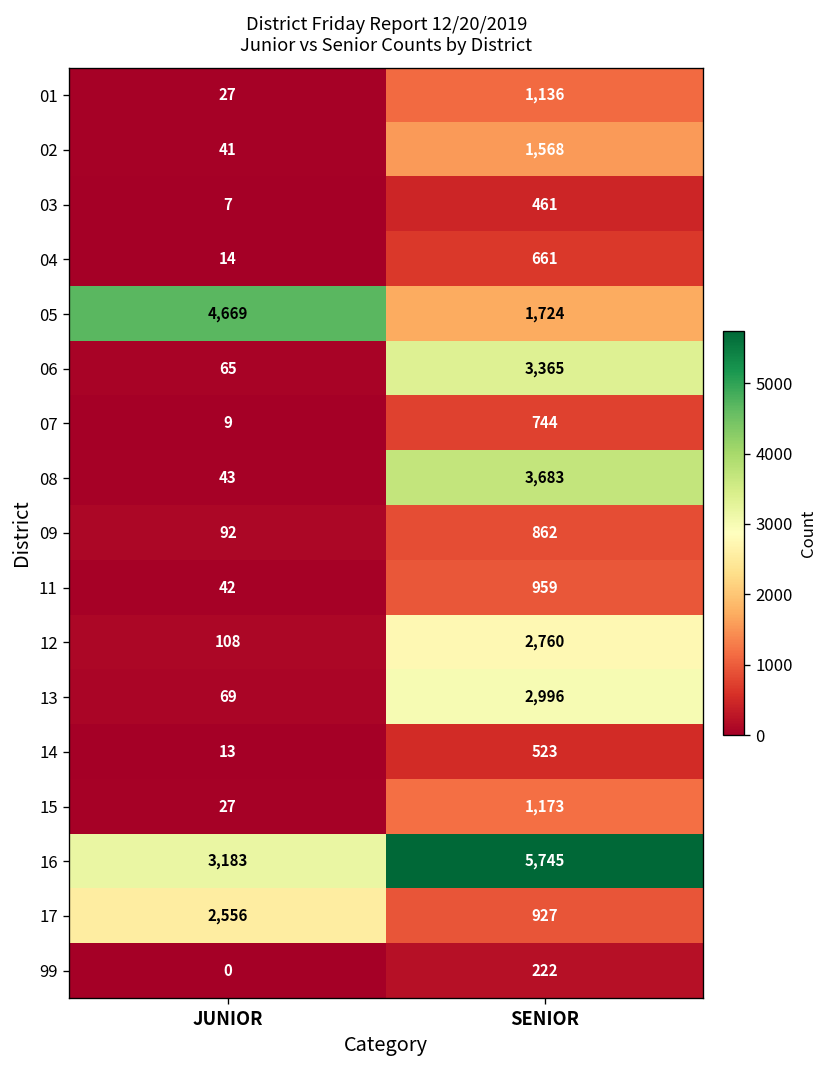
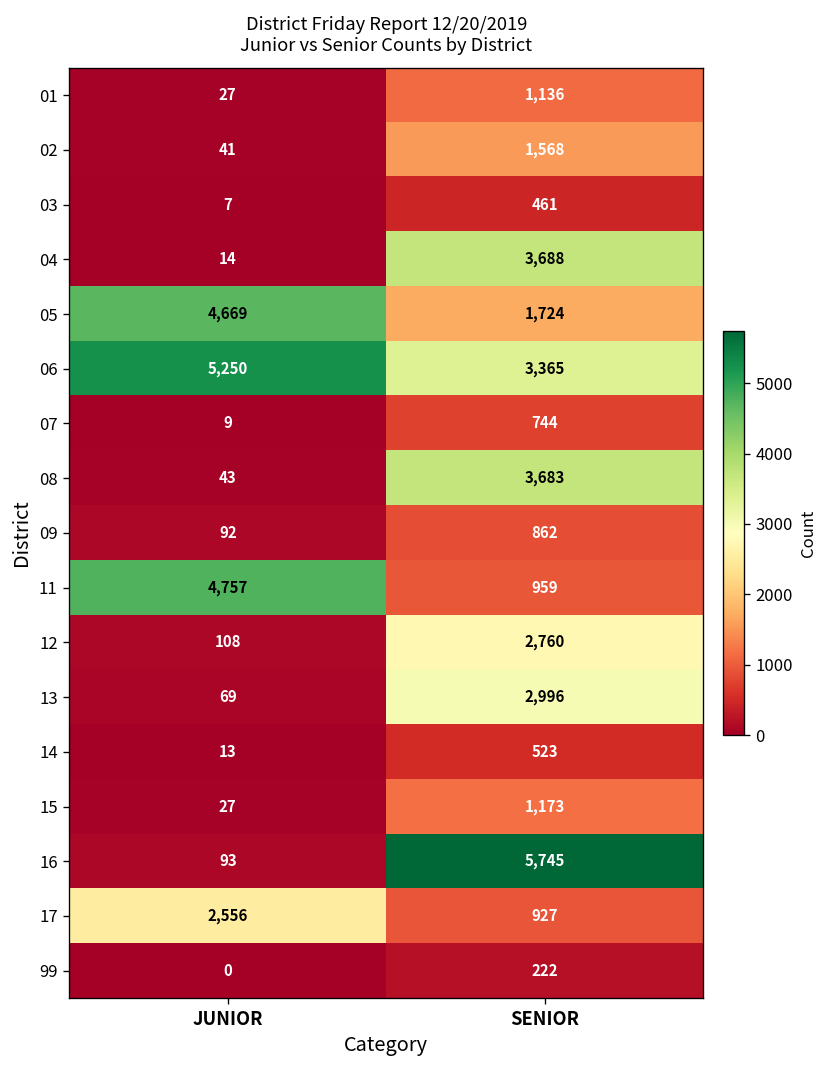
04, SENIOR: 661 -> 3,688
06, JUNIOR: 65 -> 5,250
11, JUNIOR: 42 -> 4,757
16, JUNIOR: 3,183 -> 93
